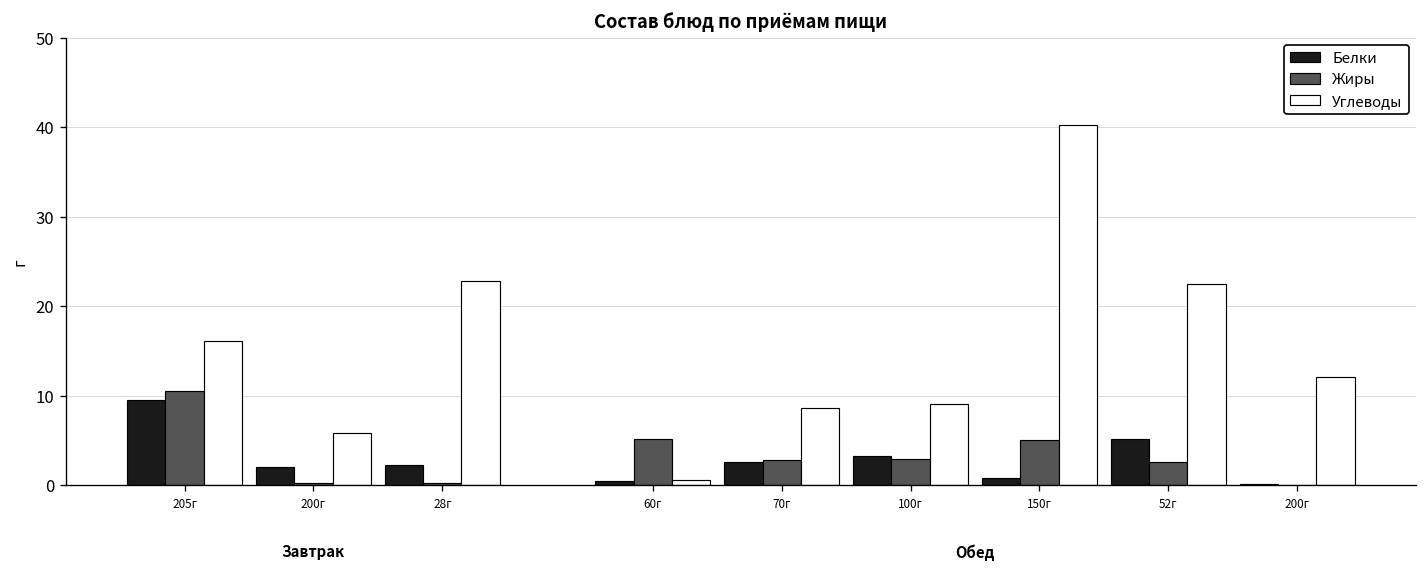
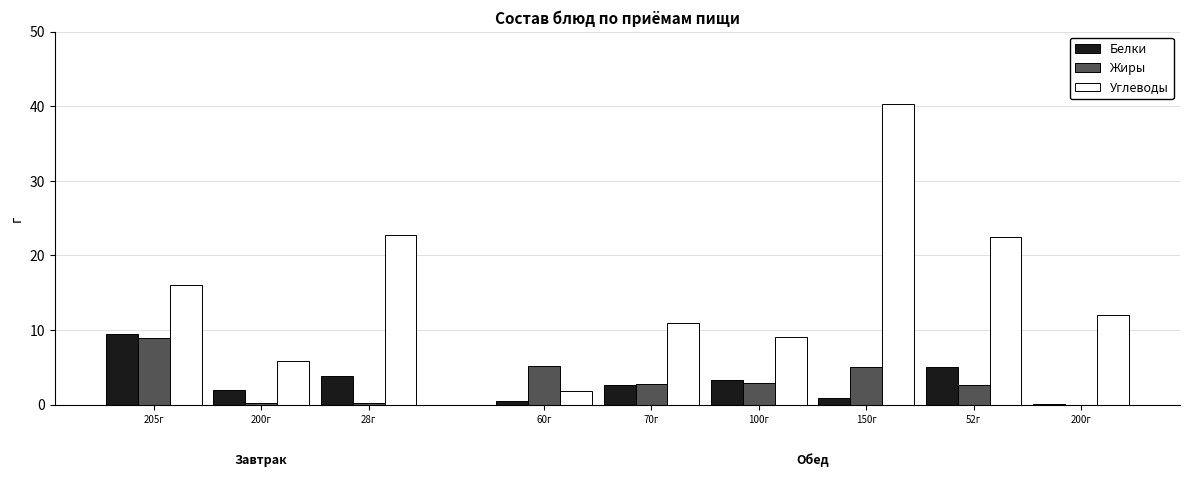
Жиры, 205г: 11 -> 9
Белки, 28г: 2 -> 4
Углеводы, 60г: 1 -> 2
Углеводы, 70г: 9 -> 11
